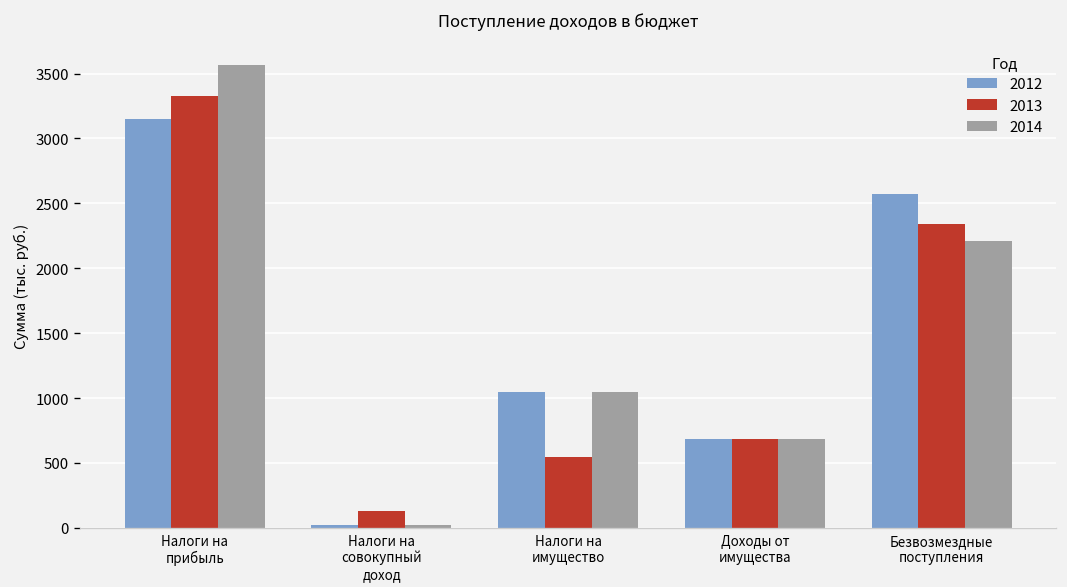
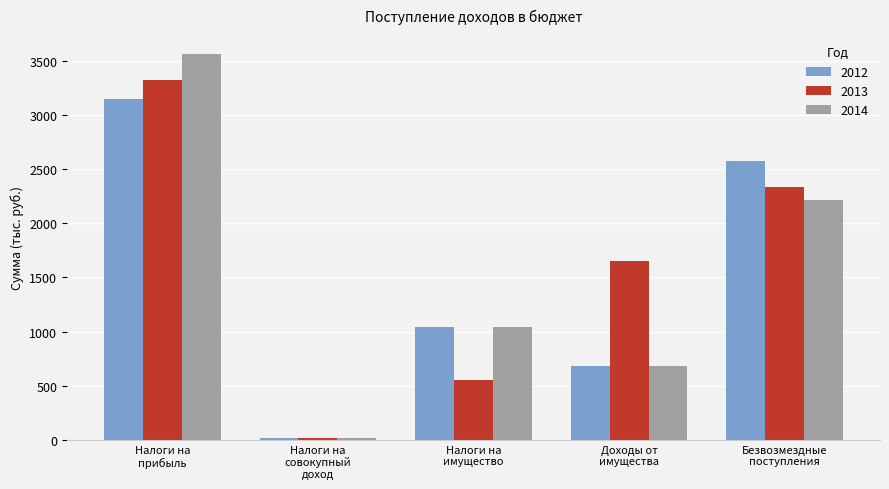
2013, Налоги на совокупный доход: 130 -> 20
2013, Доходы от имущества: 680 -> 1650
